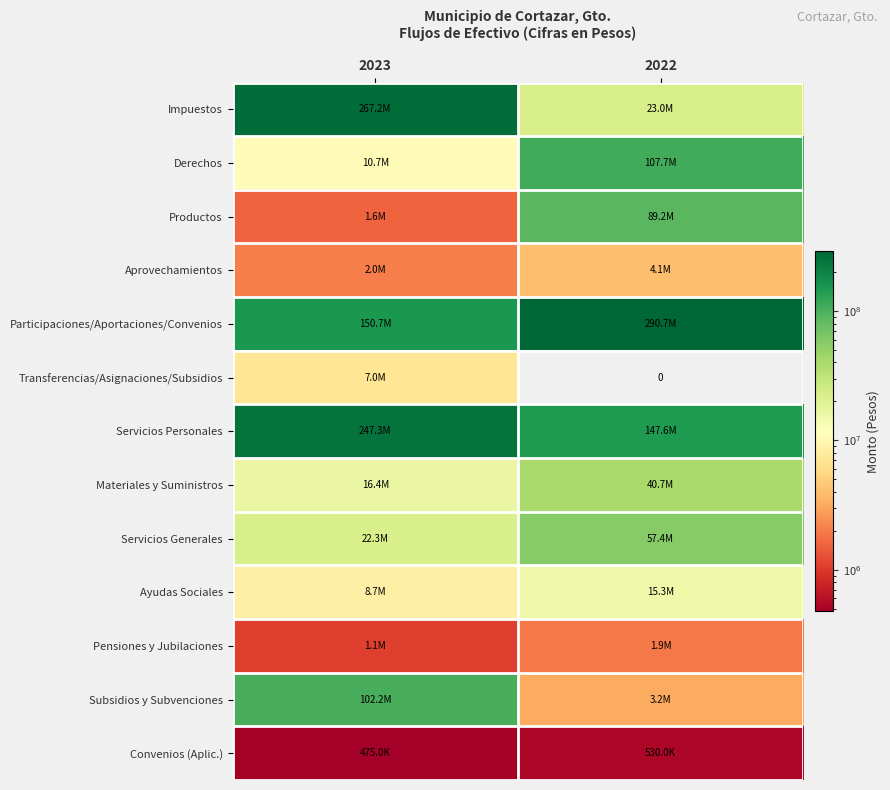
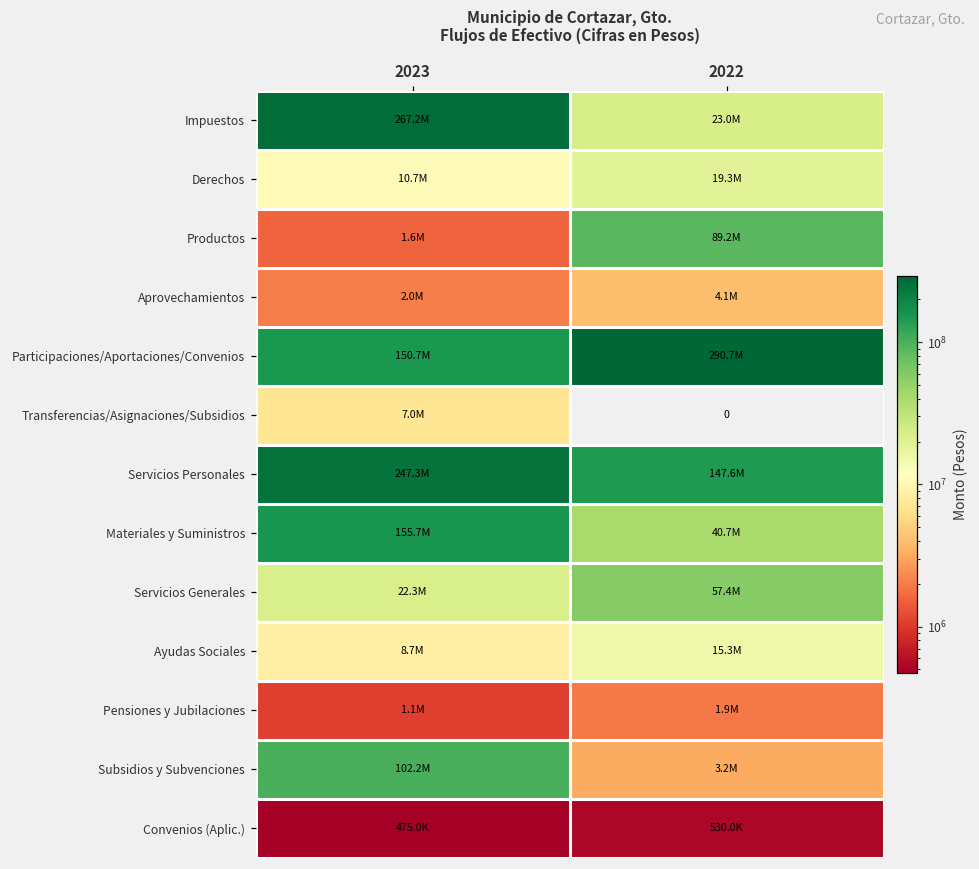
Derechos, 2022: 107.7M -> 19.3M
Materiales y Suministros, 2023: 16.4M -> 155.7M
